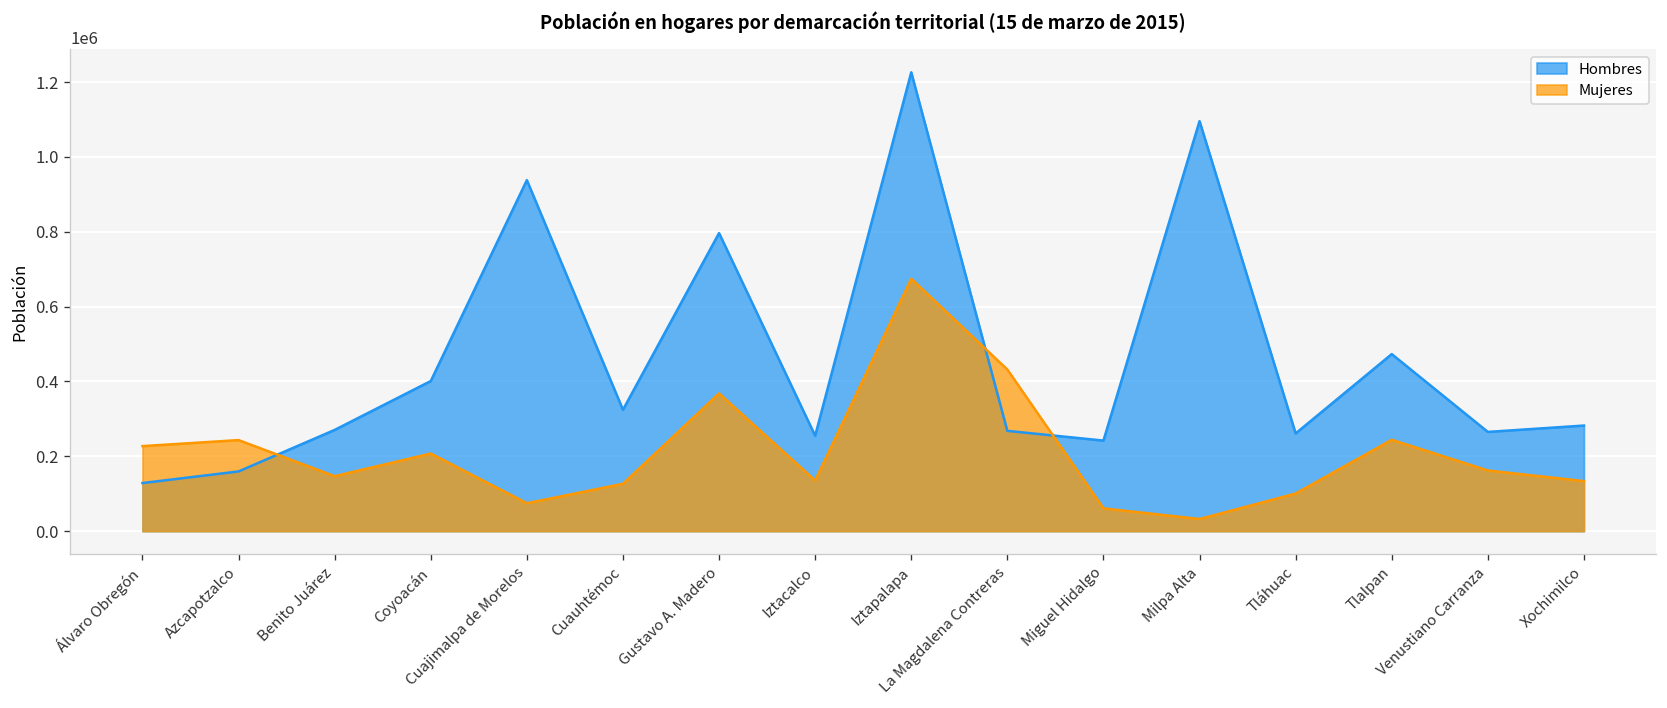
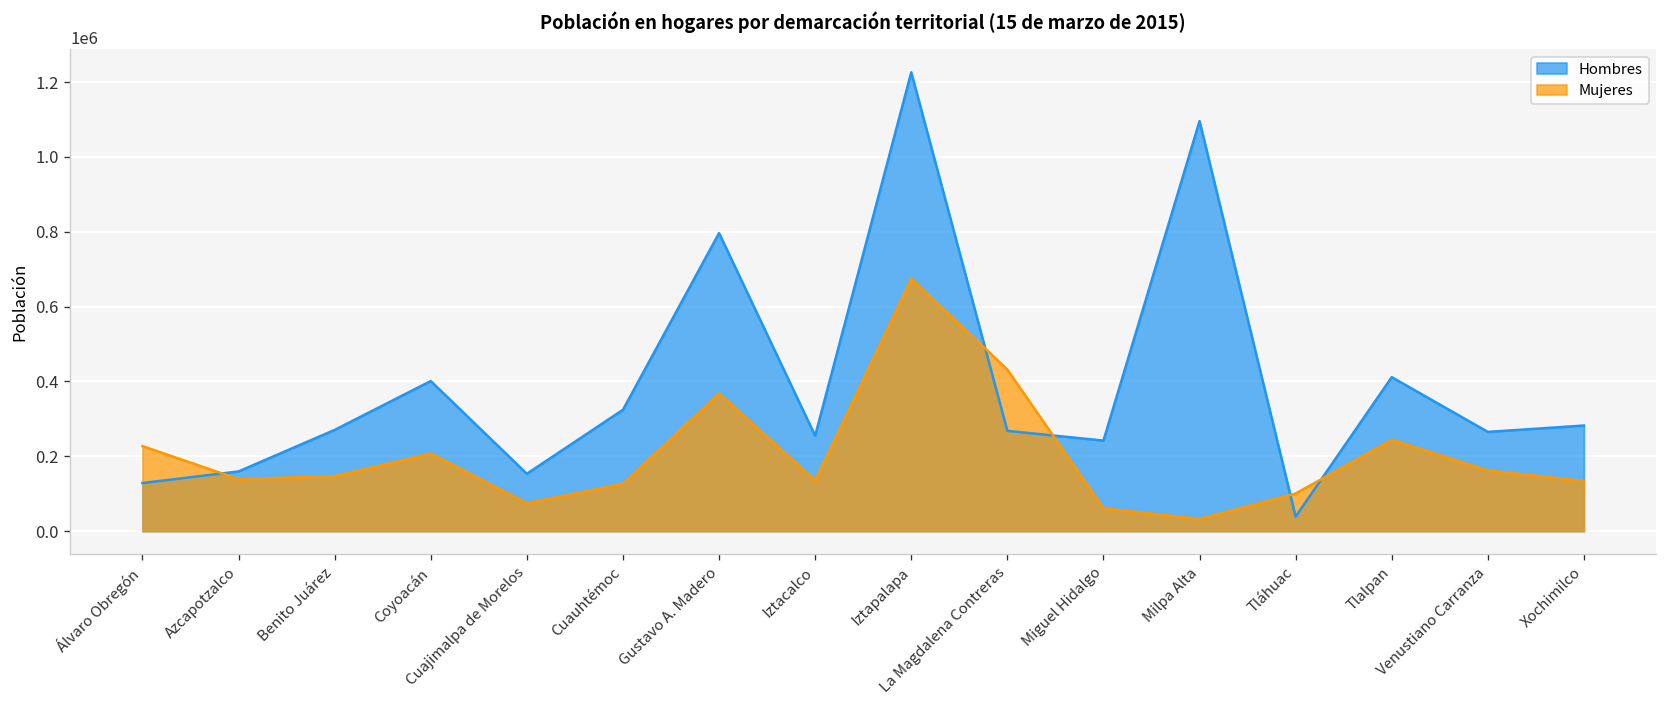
Mujeres, Azcapotzalco: 240000 -> 140000
Hombres, Cuajimalpa de Morelos: 940000 -> 150000
Hombres, Tláhuac: 260000 -> 40000
Hombres, Tlalpan: 470000 -> 410000
